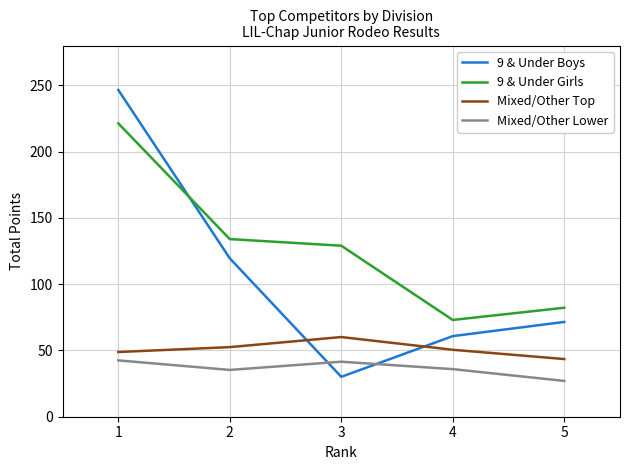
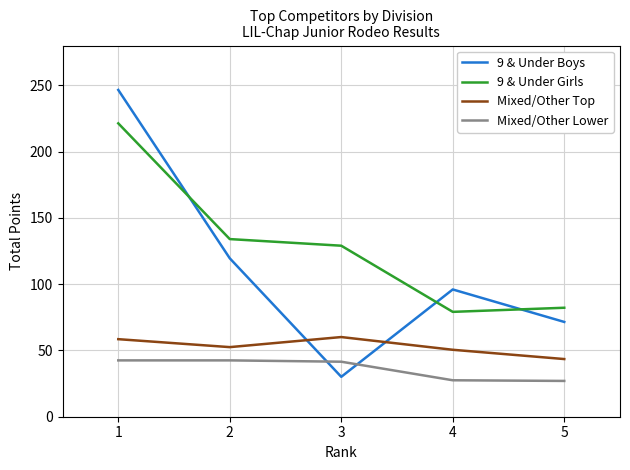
Mixed/Other Top, 1: 49 -> 59
Mixed/Other Lower, 2: 35 -> 43
9 & Under Boys, 4: 61 -> 96
9 & Under Girls, 4: 73 -> 79
Mixed/Other Lower, 4: 36 -> 28
